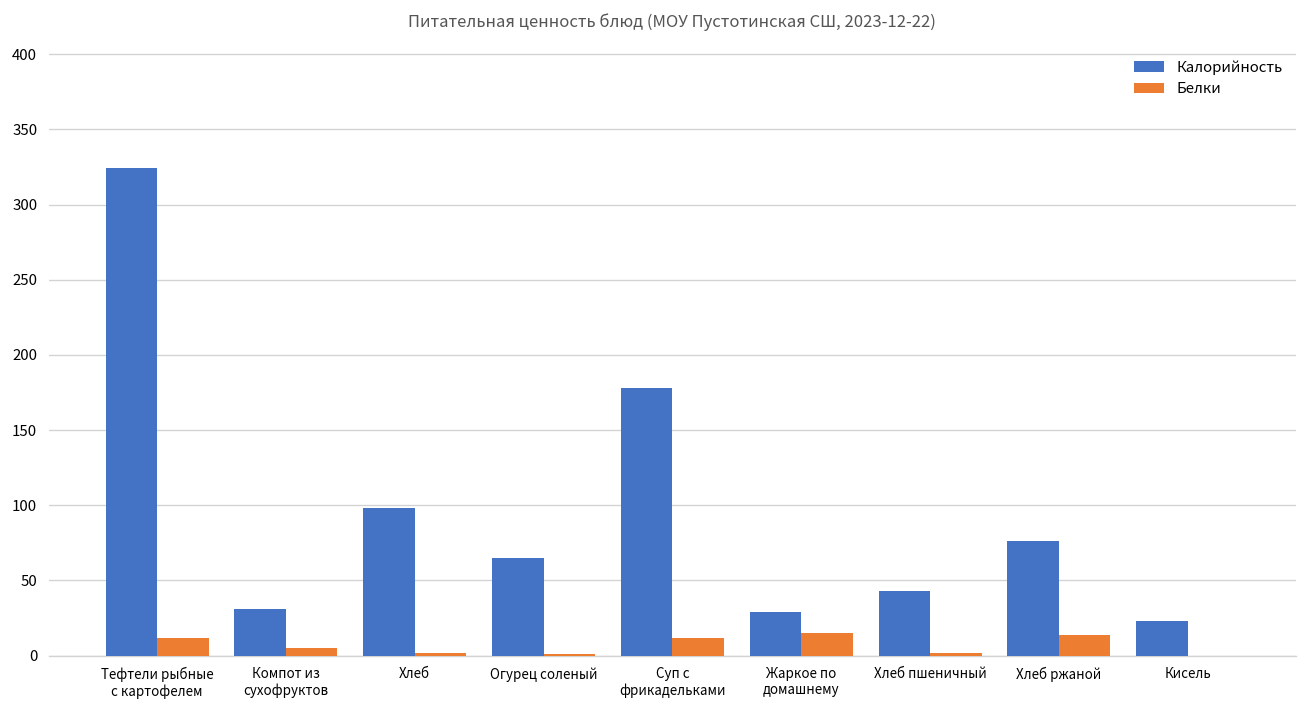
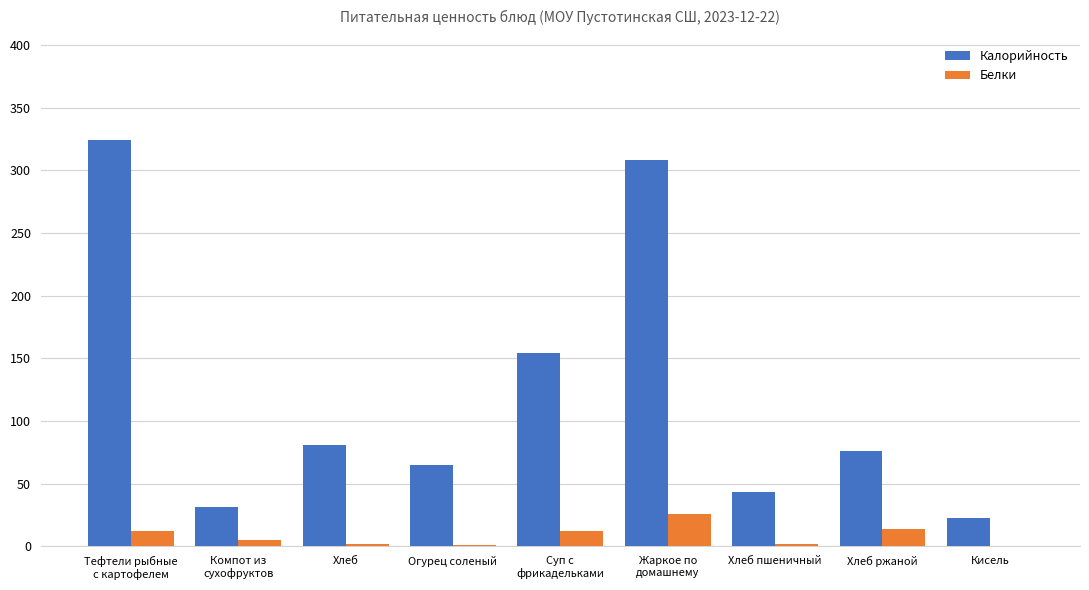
Калорийность, Хлеб: 98 -> 81
Калорийность, Суп с фрикадельками: 178 -> 154
Калорийность, Жаркое по домашнему: 29 -> 308
Белки, Жаркое по домашнему: 15 -> 26
